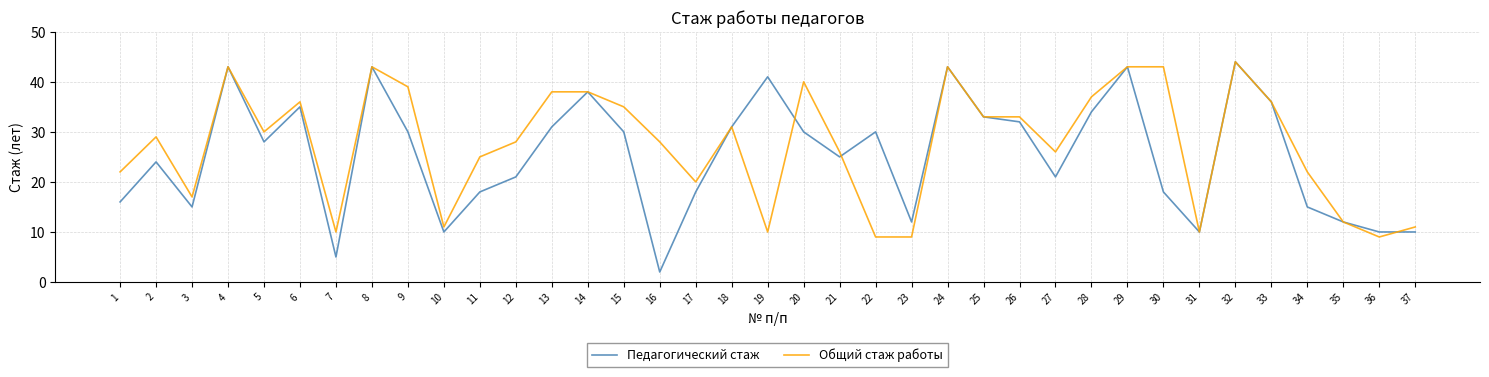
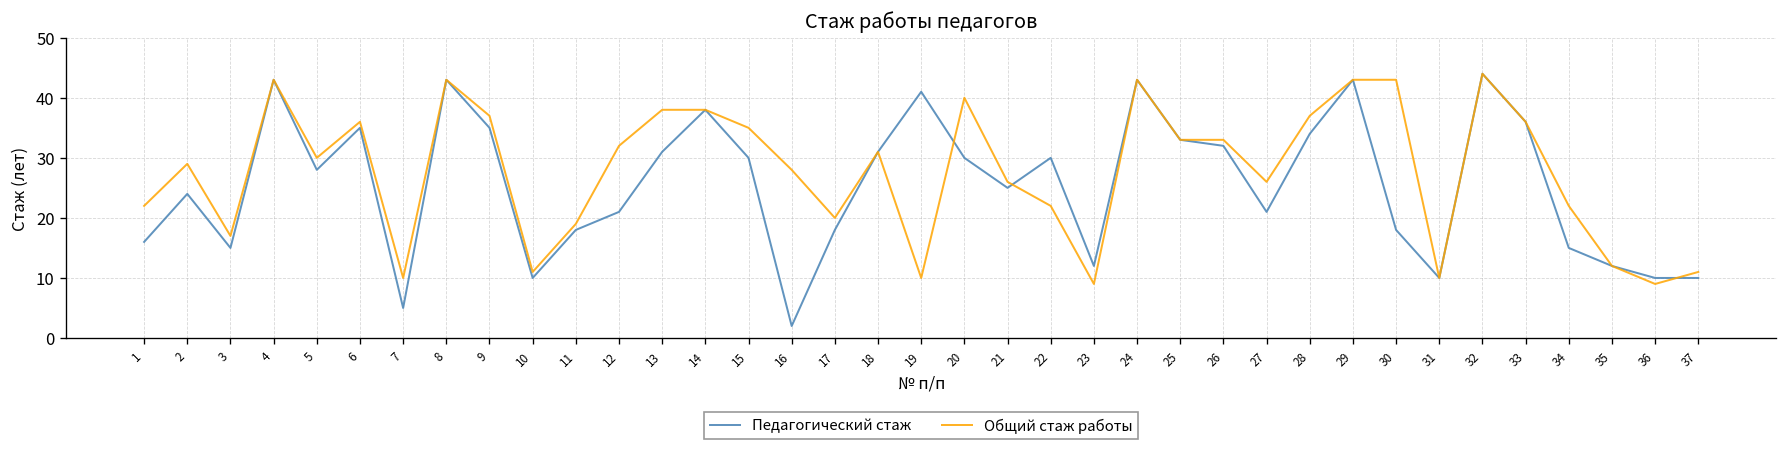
Педагогический стаж, 9: 30 -> 35
Общий стаж работы, 9: 39 -> 37
Общий стаж работы, 11: 25 -> 19
Общий стаж работы, 12: 28 -> 32
Общий стаж работы, 22: 9 -> 22
